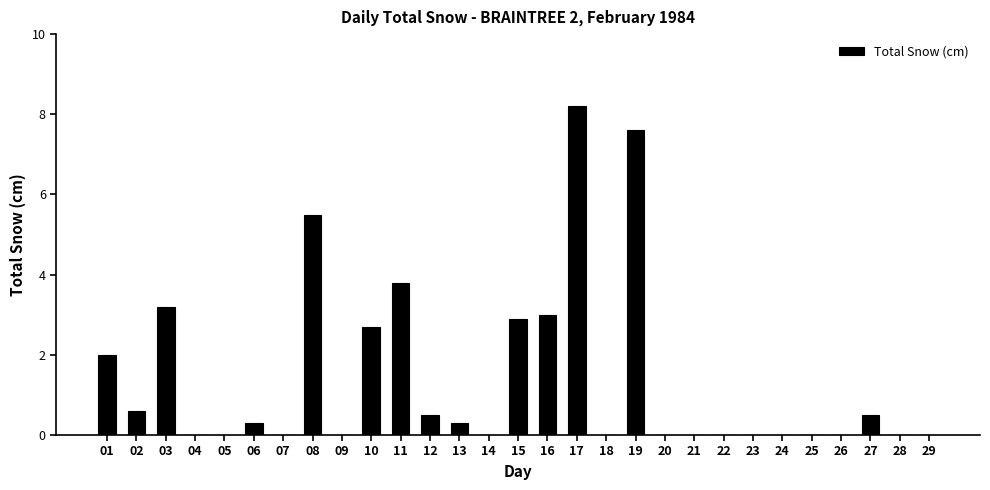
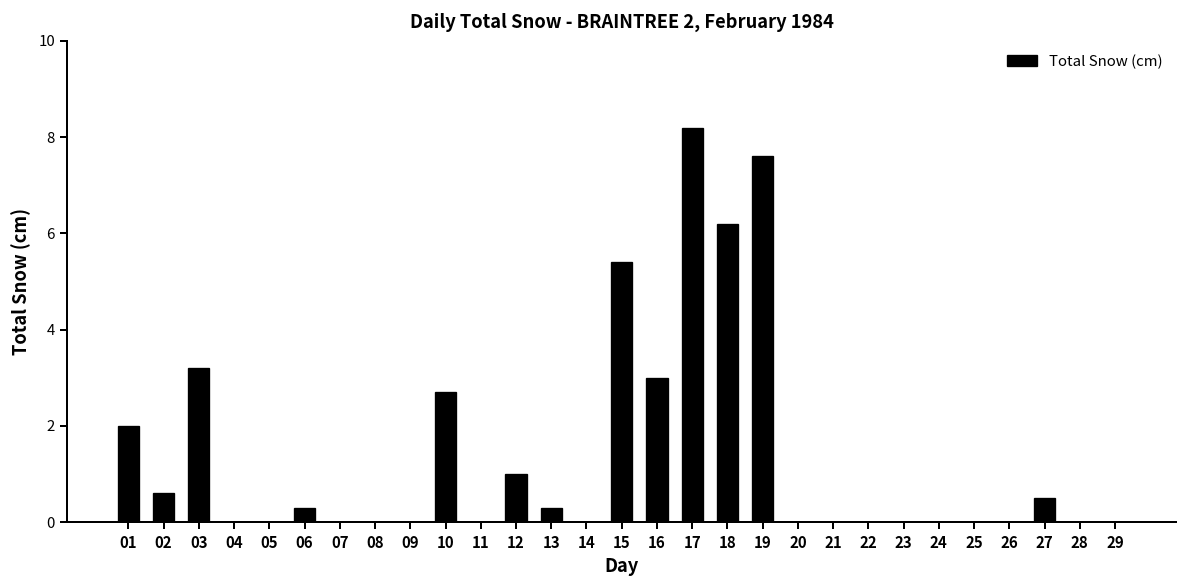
08: 5.5 -> 0.0
11: 3.8 -> 0.0
12: 0.5 -> 1.0
15: 2.9 -> 5.4
18: 0.0 -> 6.2
